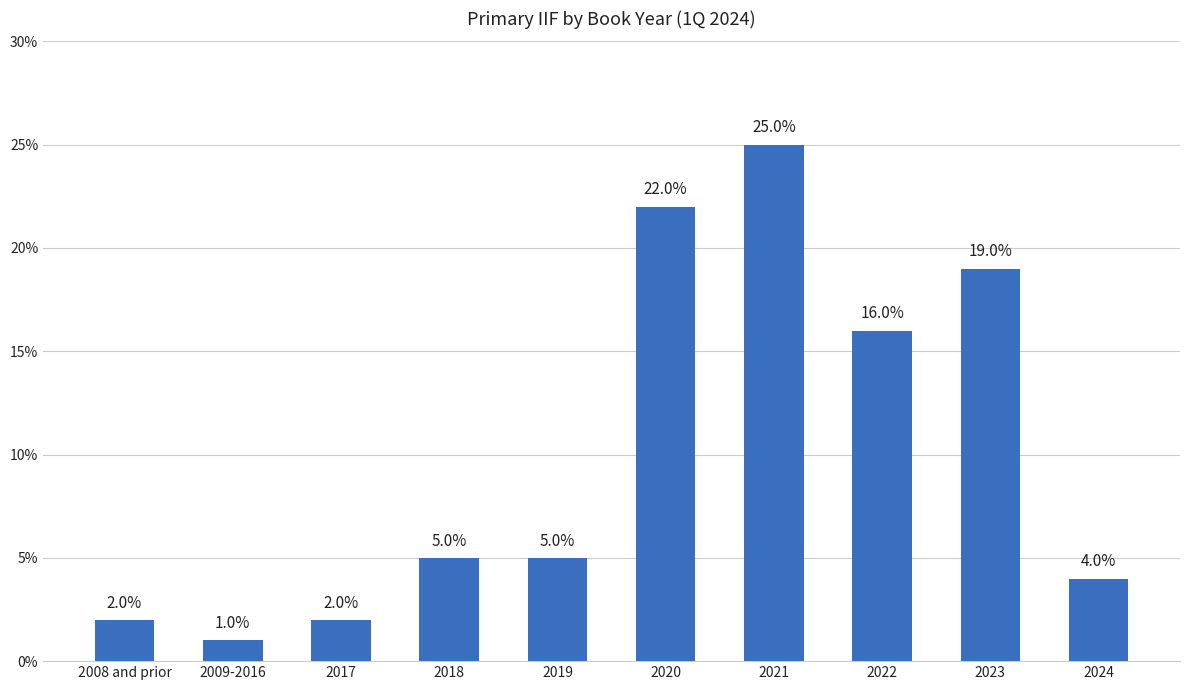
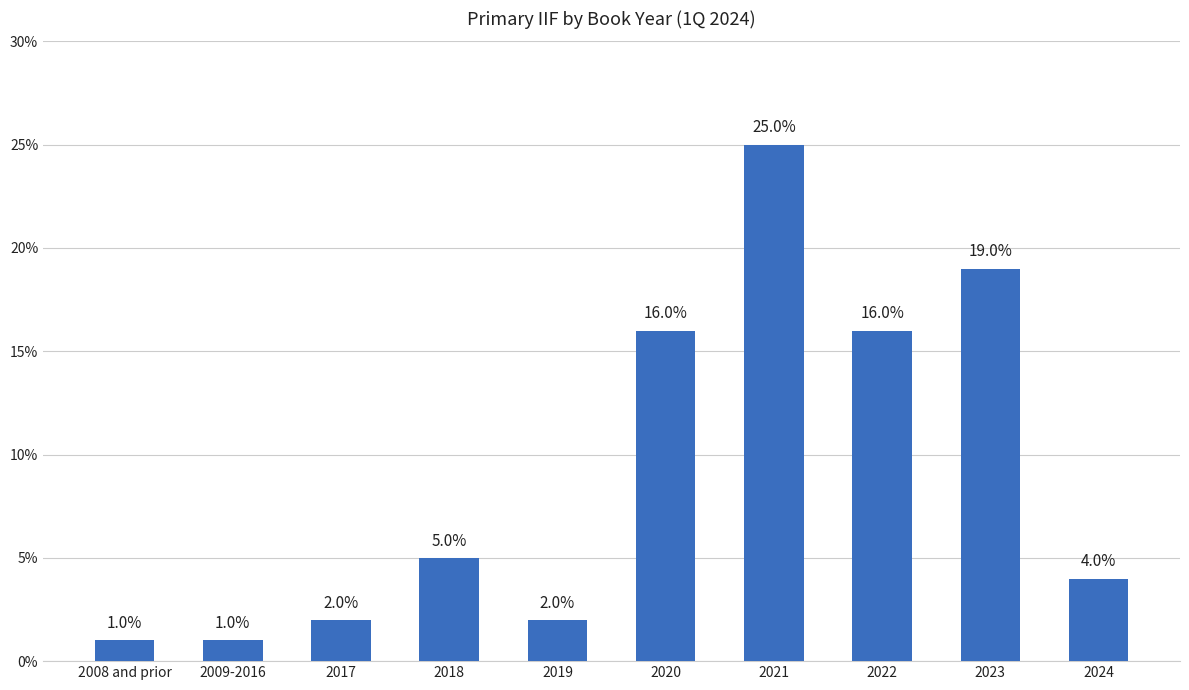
2008 and prior: 2.0% -> 1.0%
2019: 5.0% -> 2.0%
2020: 22.0% -> 16.0%
